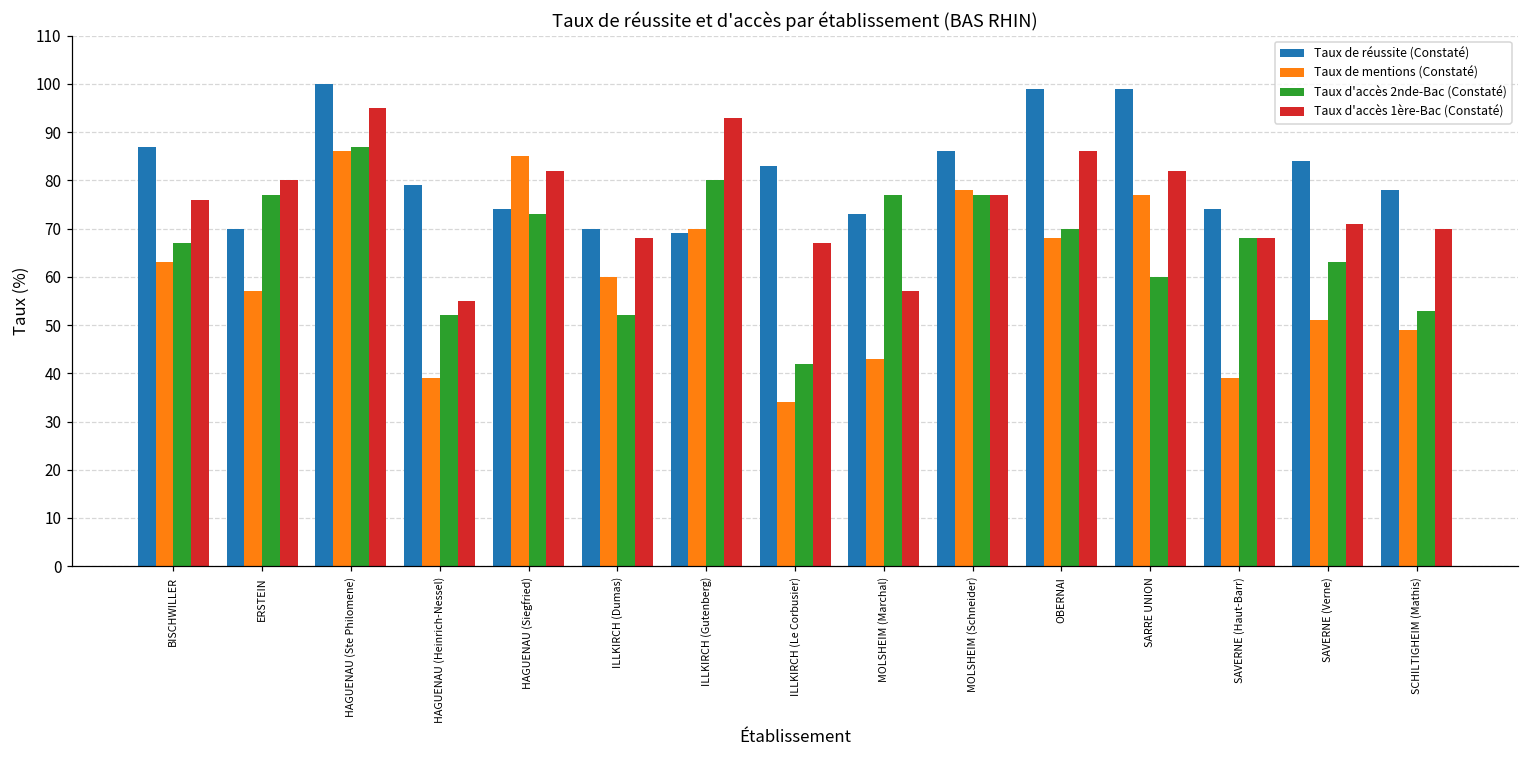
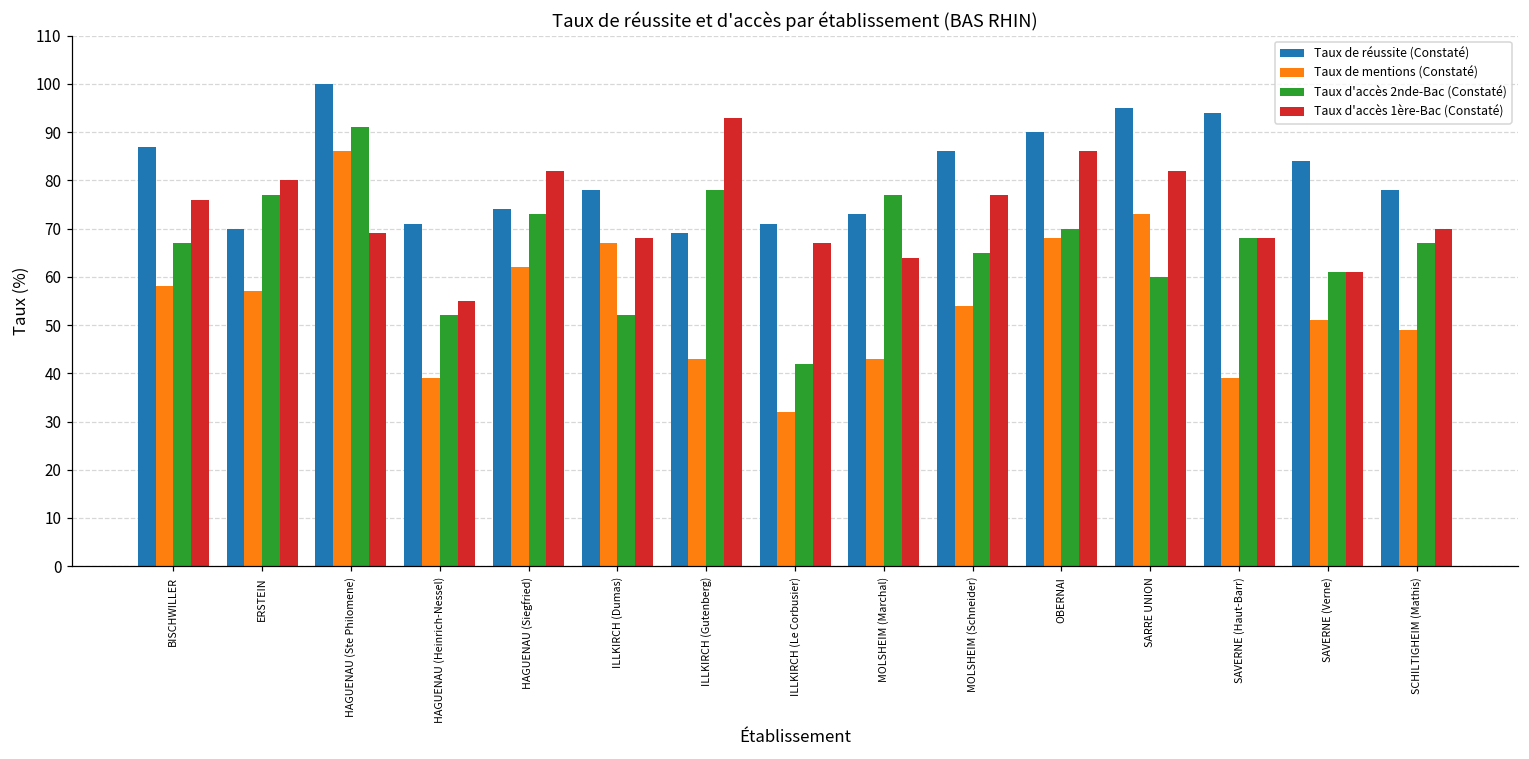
Taux de mentions (Constaté), BISCHWILLER: 63 -> 58
Taux d'accès 2nde-Bac (Constaté), HAGUENAU (Ste Philomene): 87 -> 91
Taux d'accès 1ère-Bac (Constaté), HAGUENAU (Ste Philomene): 95 -> 69
Taux de réussite (Constaté), HAGUENAU (Heinrich-Nessel): 79 -> 71
Taux de mentions (Constaté), HAGUENAU (Siegfried): 85 -> 62
Taux de réussite (Constaté), ILLKIRCH (Dumas): 70 -> 78
Taux de mentions (Constaté), ILLKIRCH (Dumas): 60 -> 67
Taux de mentions (Constaté), ILLKIRCH (Gutenberg): 70 -> 43
Taux d'accès 2nde-Bac (Constaté), ILLKIRCH (Gutenberg): 80 -> 78
Taux de réussite (Constaté), ILLKIRCH (Le Corbusier): 83 -> 71
Taux de mentions (Constaté), ILLKIRCH (Le Corbusier): 34 -> 32
Taux d'accès 1ère-Bac (Constaté), MOLSHEIM (Marchal): 57 -> 64
Taux de mentions (Constaté), MOLSHEIM (Schneider): 78 -> 54
Taux d'accès 2nde-Bac (Constaté), MOLSHEIM (Schneider): 77 -> 65
Taux de réussite (Constaté), OBERNAI: 99 -> 90
Taux de réussite (Constaté), SARRE UNION: 99 -> 95
Taux de mentions (Constaté), SARRE UNION: 77 -> 73
Taux de réussite (Constaté), SAVERNE (Haut-Barr): 74 -> 94
Taux d'accès 2nde-Bac (Constaté), SAVERNE (Verne): 63 -> 61
Taux d'accès 1ère-Bac (Constaté), SAVERNE (Verne): 71 -> 61
Taux d'accès 2nde-Bac (Constaté), SCHILTIGHEIM (Mathis): 53 -> 67
